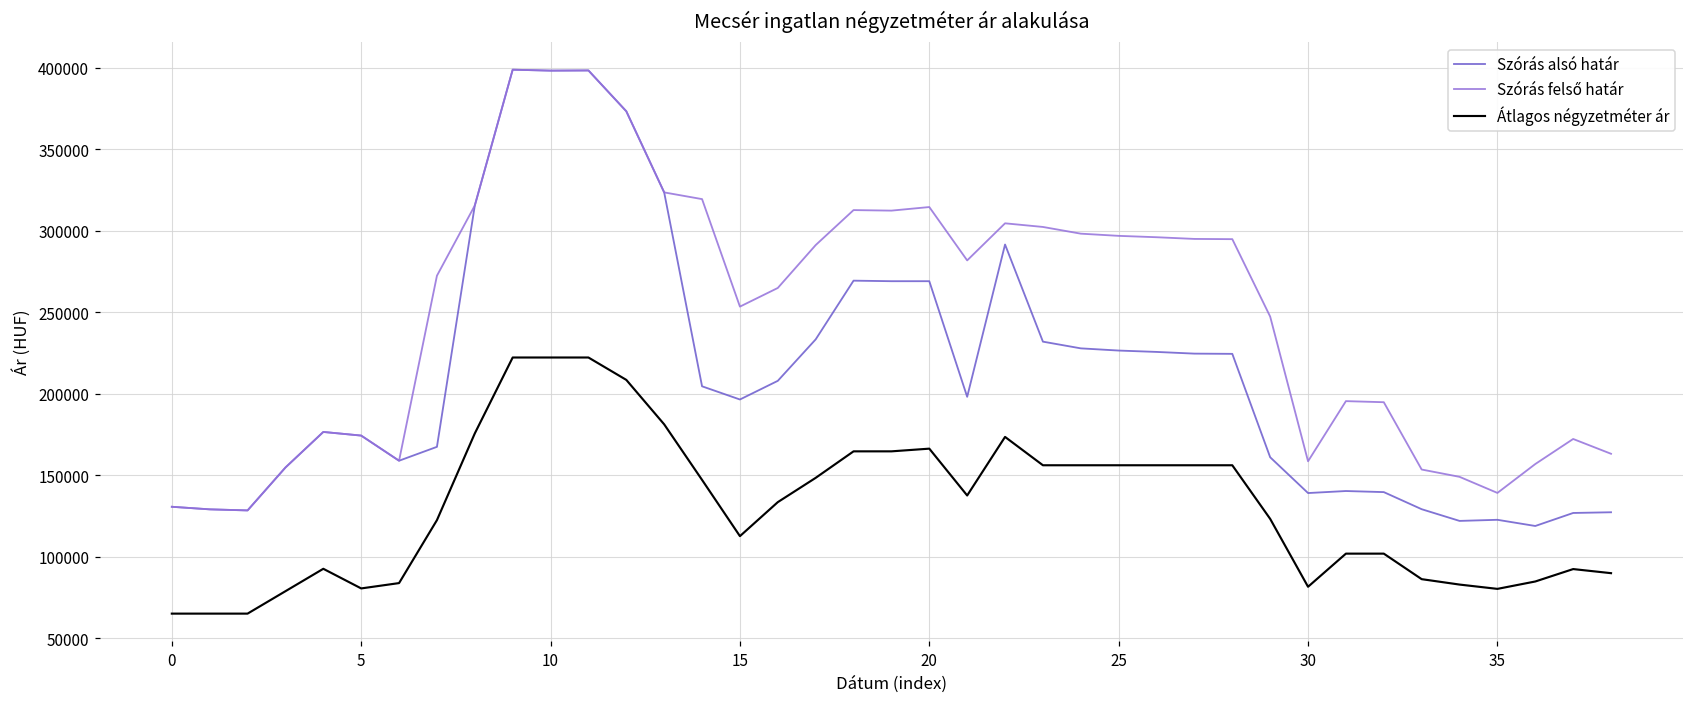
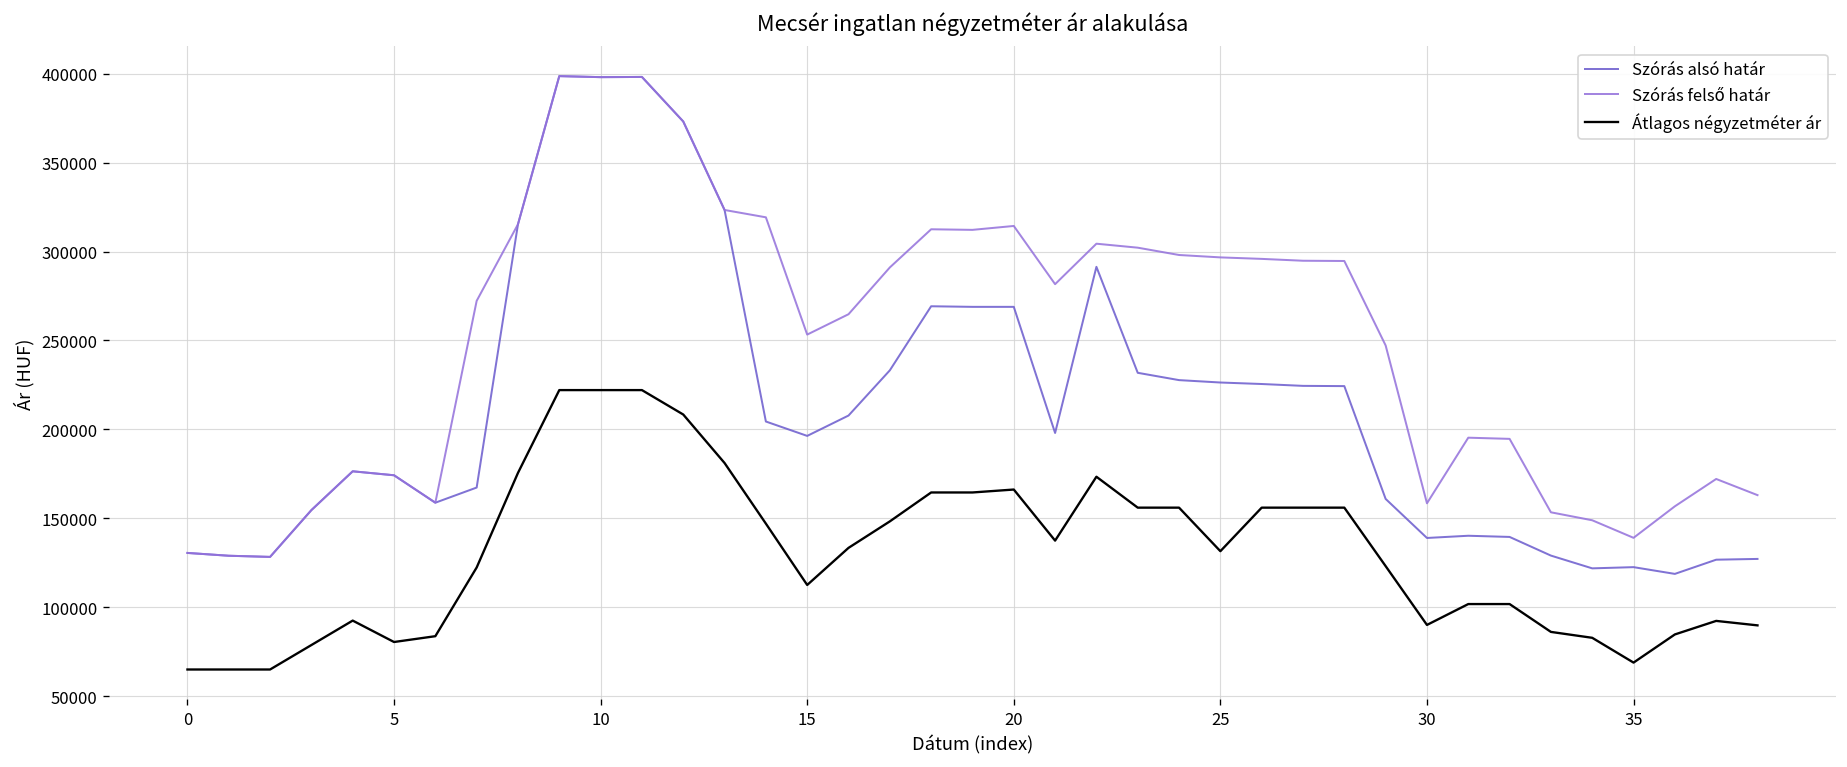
Átlagos négyzetméter ár, 25: 156000 -> 132000
Átlagos négyzetméter ár, 30: 81000 -> 90000
Átlagos négyzetméter ár, 35: 80000 -> 69000
